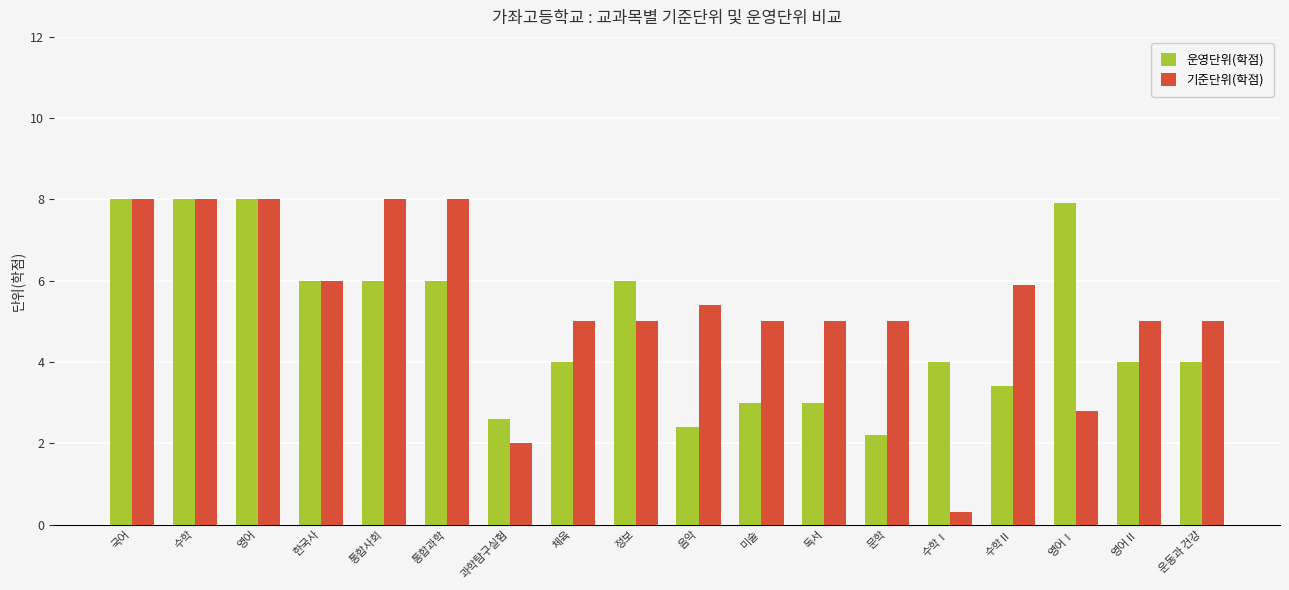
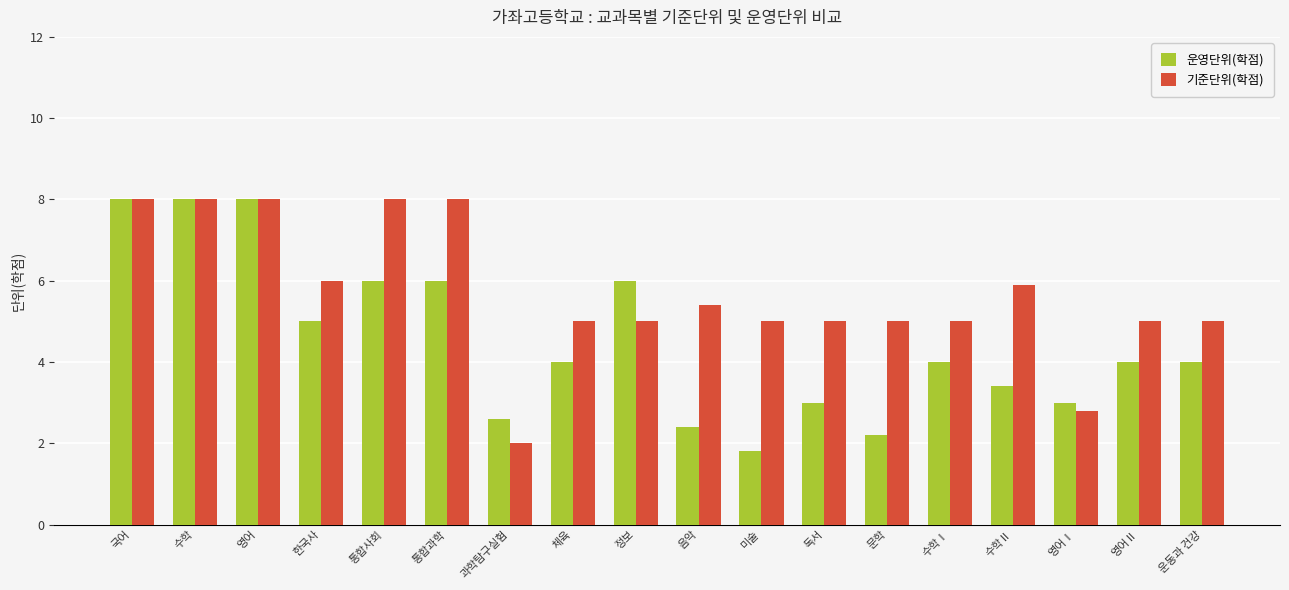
운영단위(학점), 한국사: 6 -> 5
운영단위(학점), 미술: 3.0 -> 1.8
기준단위(학점), 수학Ⅰ: 0.3 -> 5.0
운영단위(학점), 영어Ⅰ: 7.9 -> 3.0
